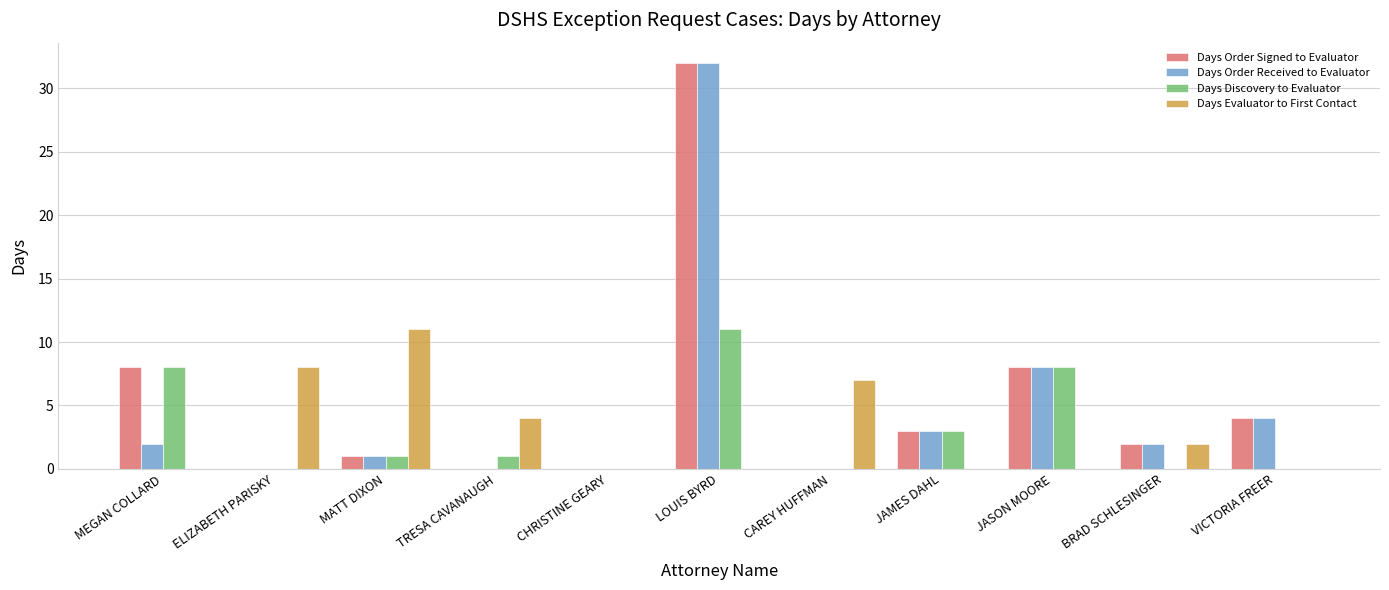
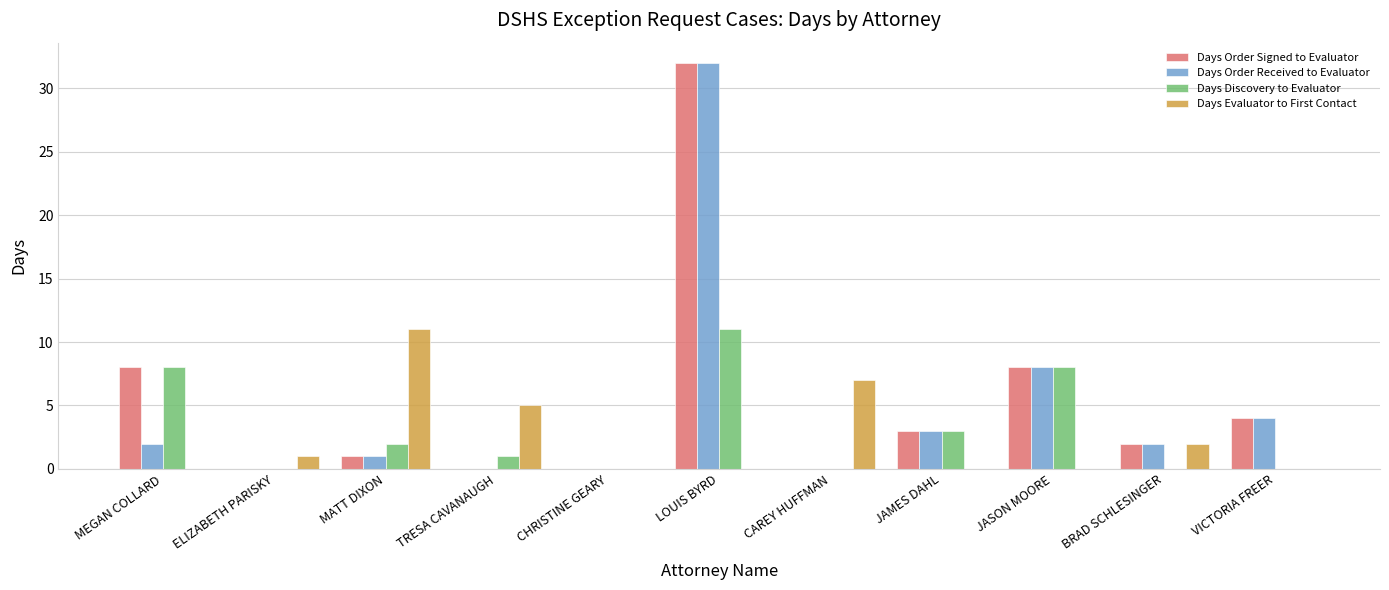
Days Evaluator to First Contact, ELIZABETH PARISKY: 8 -> 1
Days Discovery to Evaluator, MATT DIXON: 1 -> 2
Days Evaluator to First Contact, TRESA CAVANAUGH: 4 -> 5
